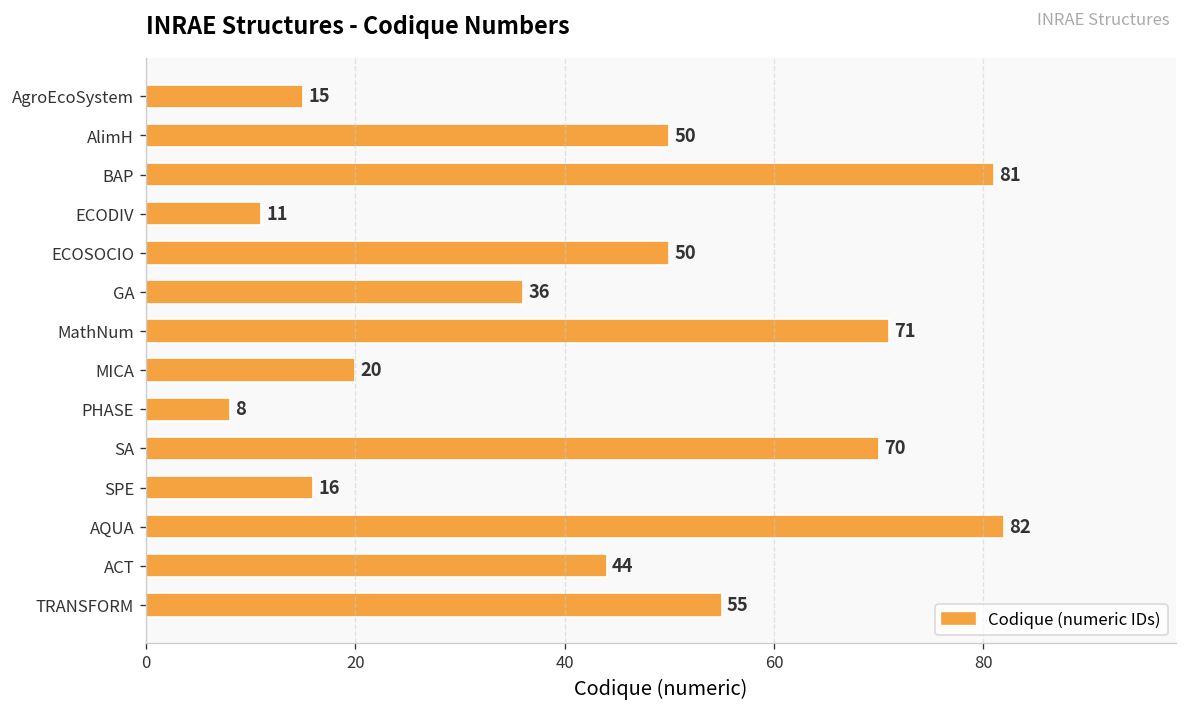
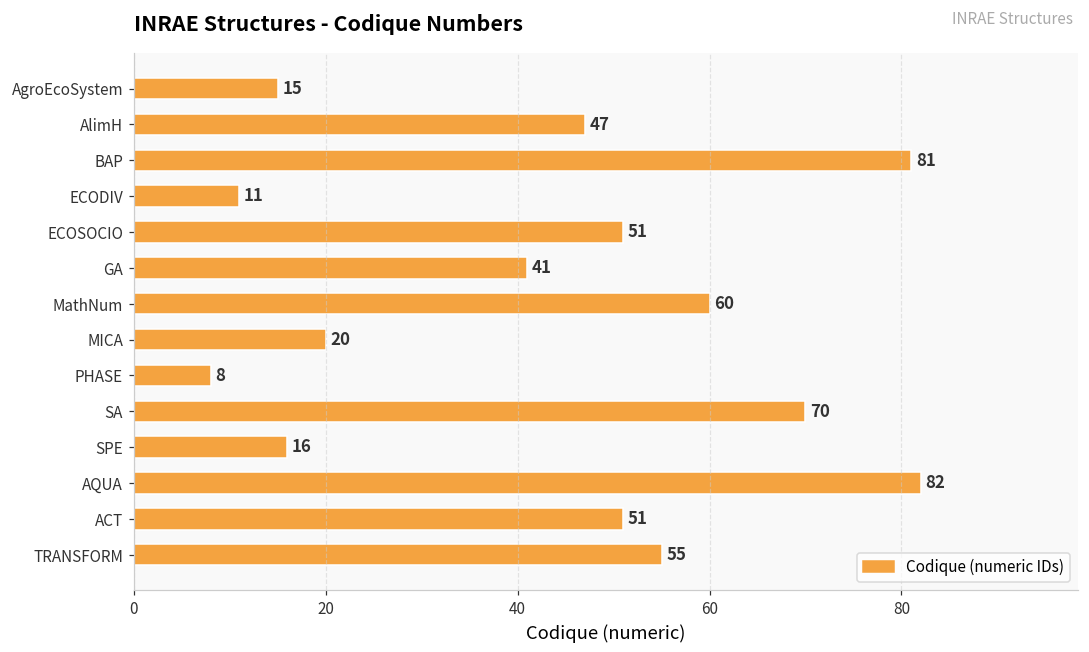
AlimH: 50 -> 47
ECOSOCIO: 50 -> 51
GA: 36 -> 41
MathNum: 71 -> 60
ACT: 44 -> 51
